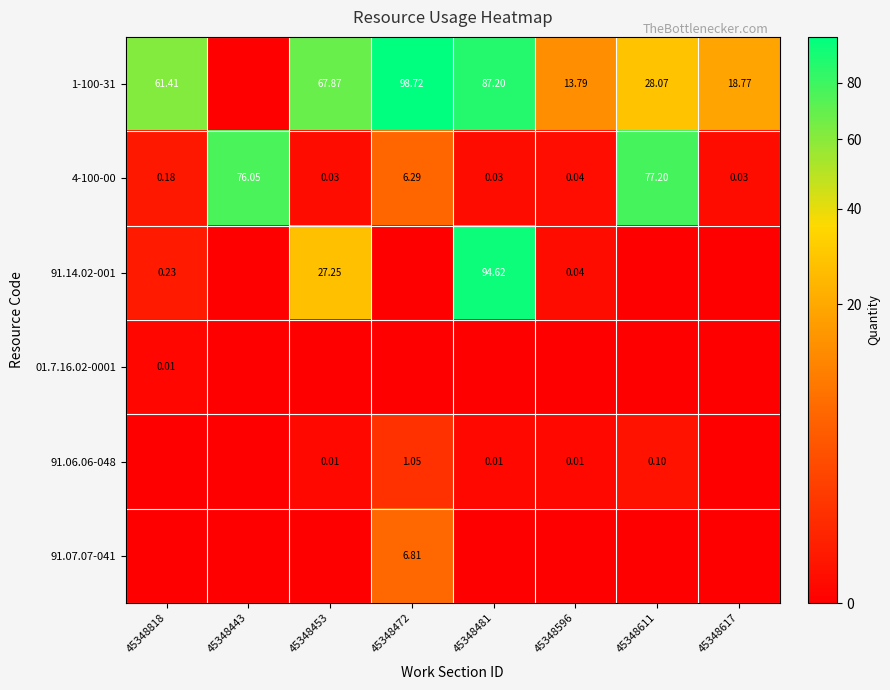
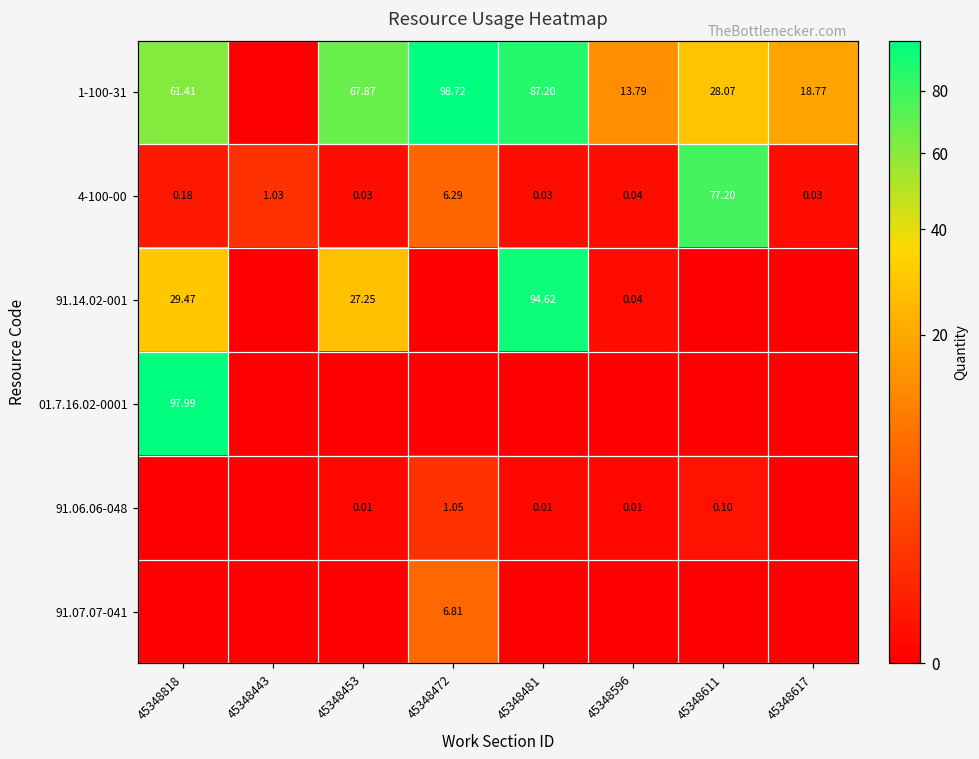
4-100-00, 45348443: 76.05 -> 1.03
91.14.02-001, 45348818: 0.23 -> 29.47
01.7.16.02-0001, 45348818: 0.01 -> 97.99
